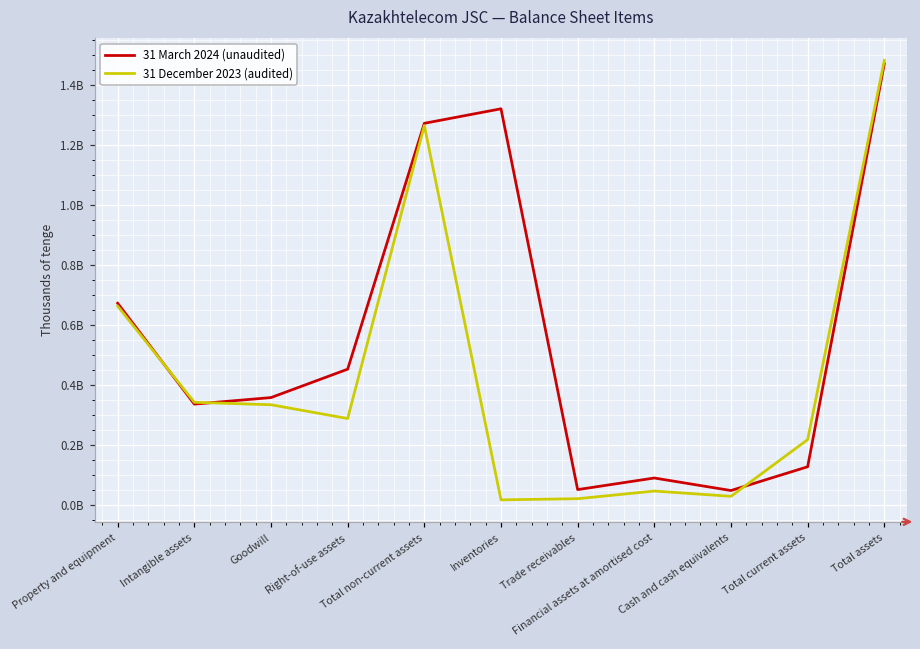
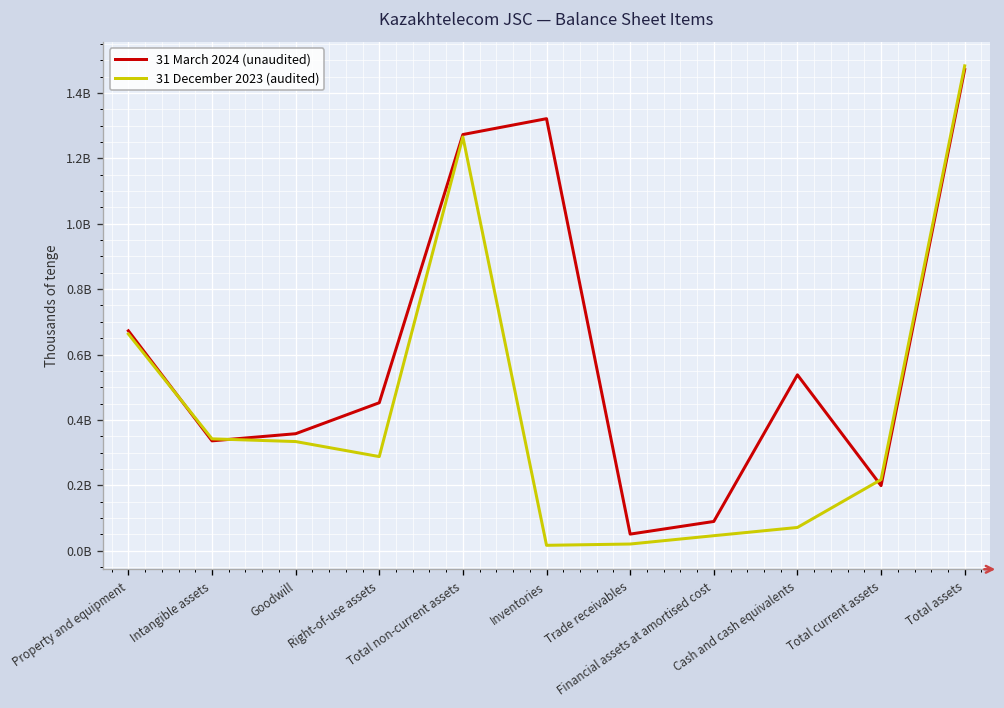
31 March 2024 (unaudited), Cash and cash equivalents: 50000000 -> 540000000
31 December 2023 (audited), Cash and cash equivalents: 30000000 -> 70000000
31 March 2024 (unaudited), Total current assets: 130000000 -> 200000000
